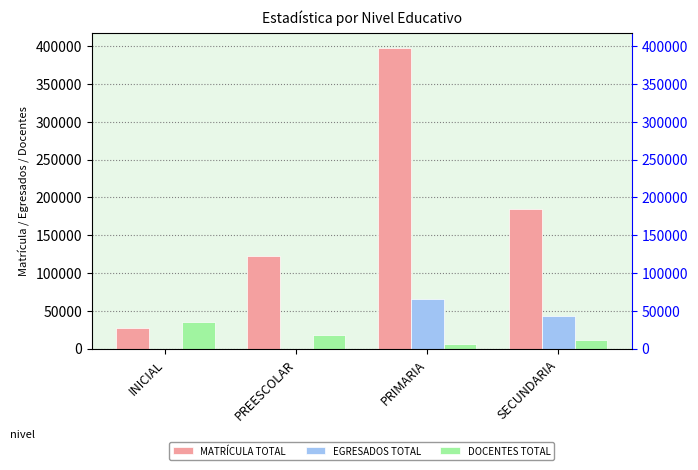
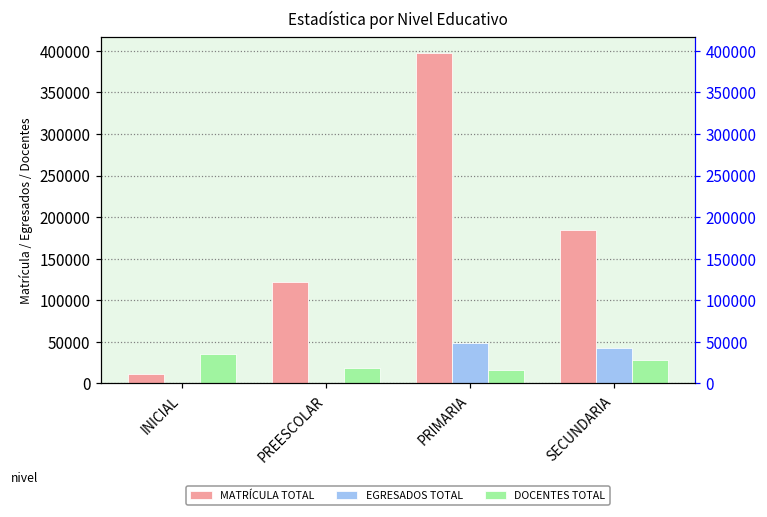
MATRÍCULA TOTAL, INICIAL: 30000 -> 10000
EGRESADOS TOTAL, PRIMARIA: 70000 -> 50000
DOCENTES TOTAL, PRIMARIA: 10000 -> 20000
DOCENTES TOTAL, SECUNDARIA: 10000 -> 30000
